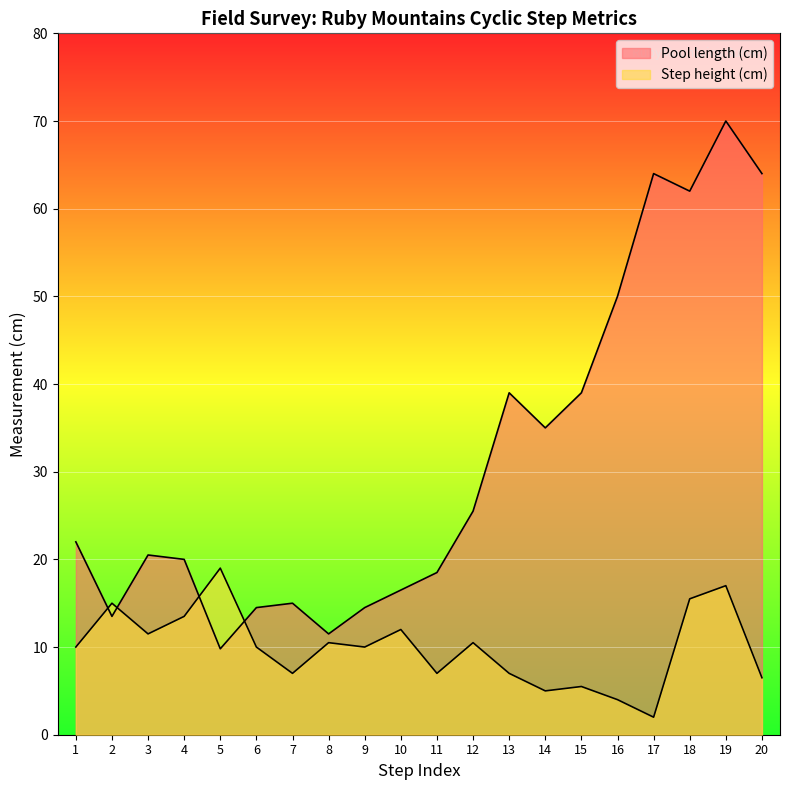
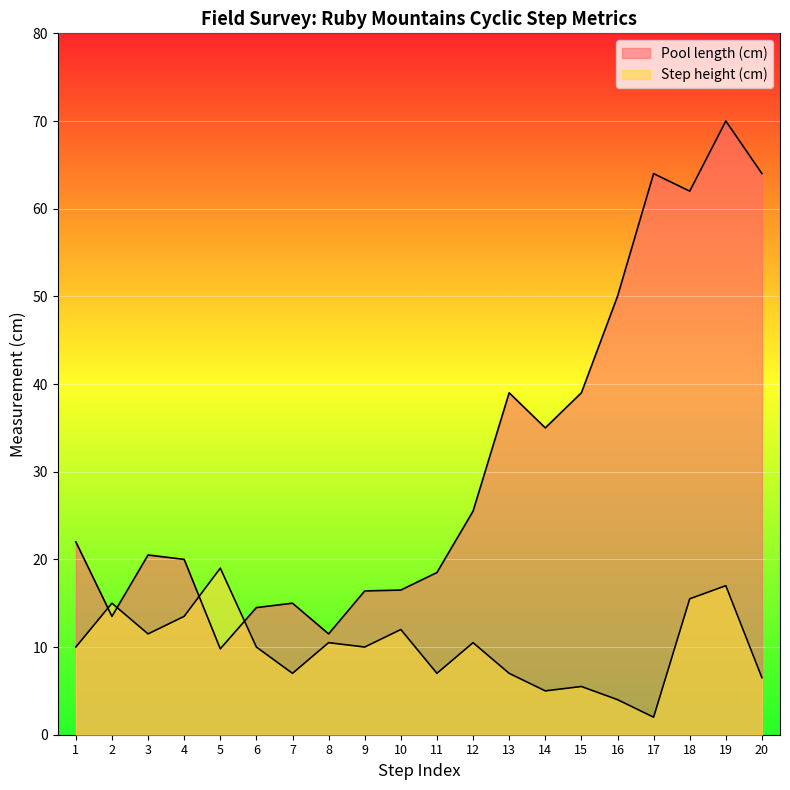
Pool length (cm), 9: 15 -> 16
